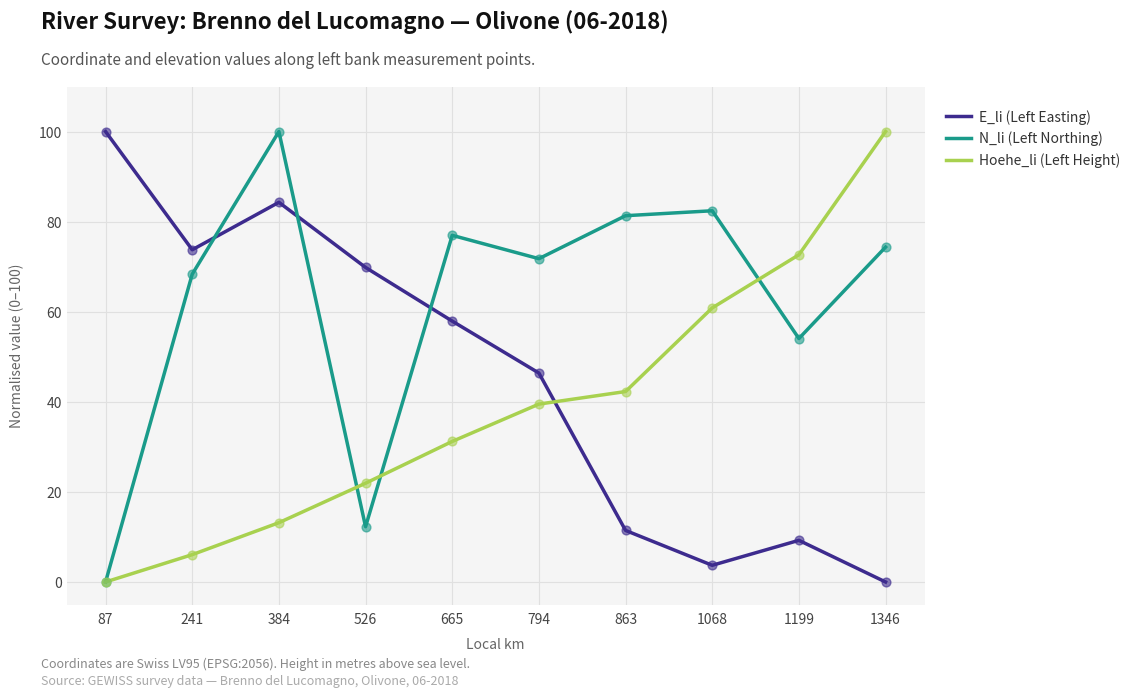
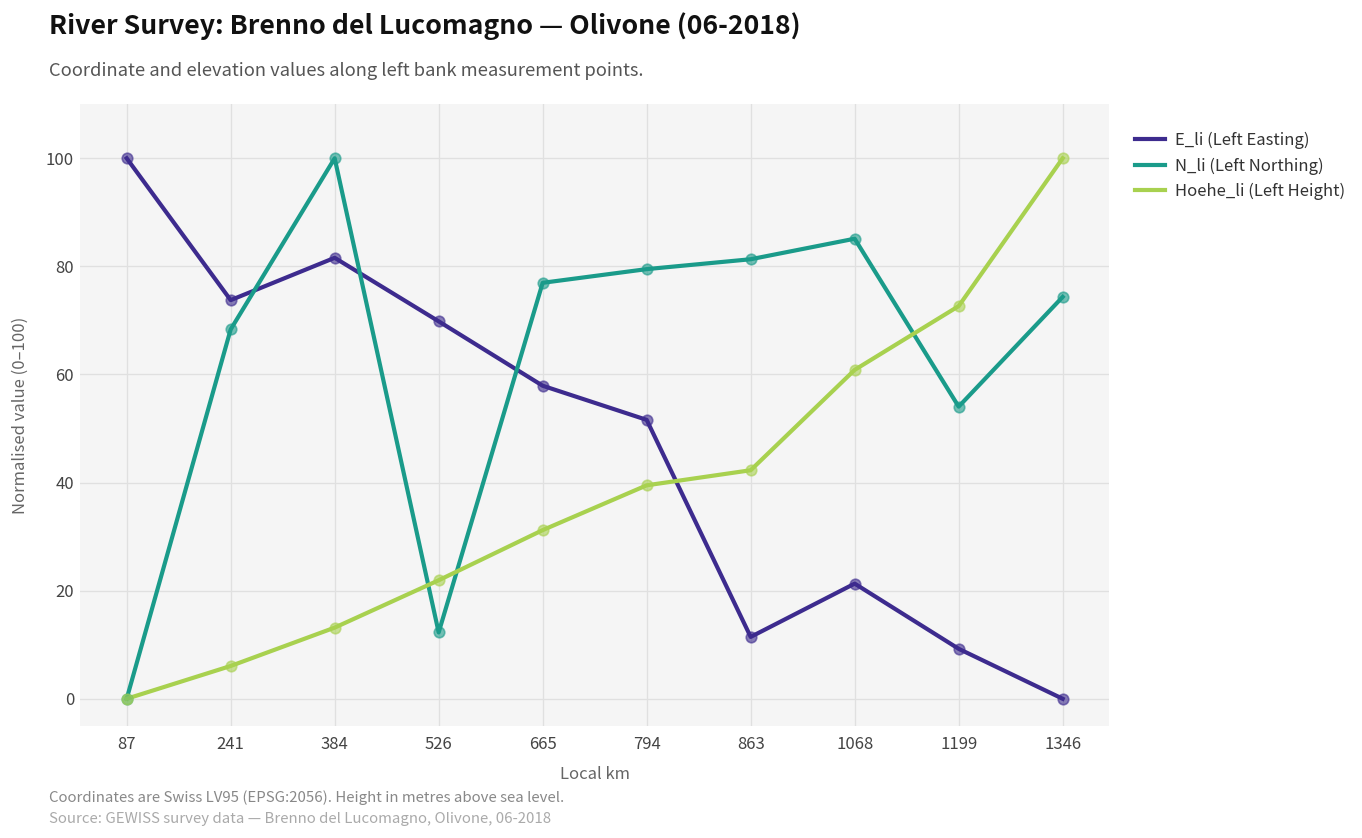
E_li (Left Easting), 384: 84 -> 82
E_li (Left Easting), 794: 46 -> 52
N_li (Left Northing), 794: 72 -> 79
E_li (Left Easting), 1068: 4 -> 21
N_li (Left Northing), 1068: 82 -> 85
